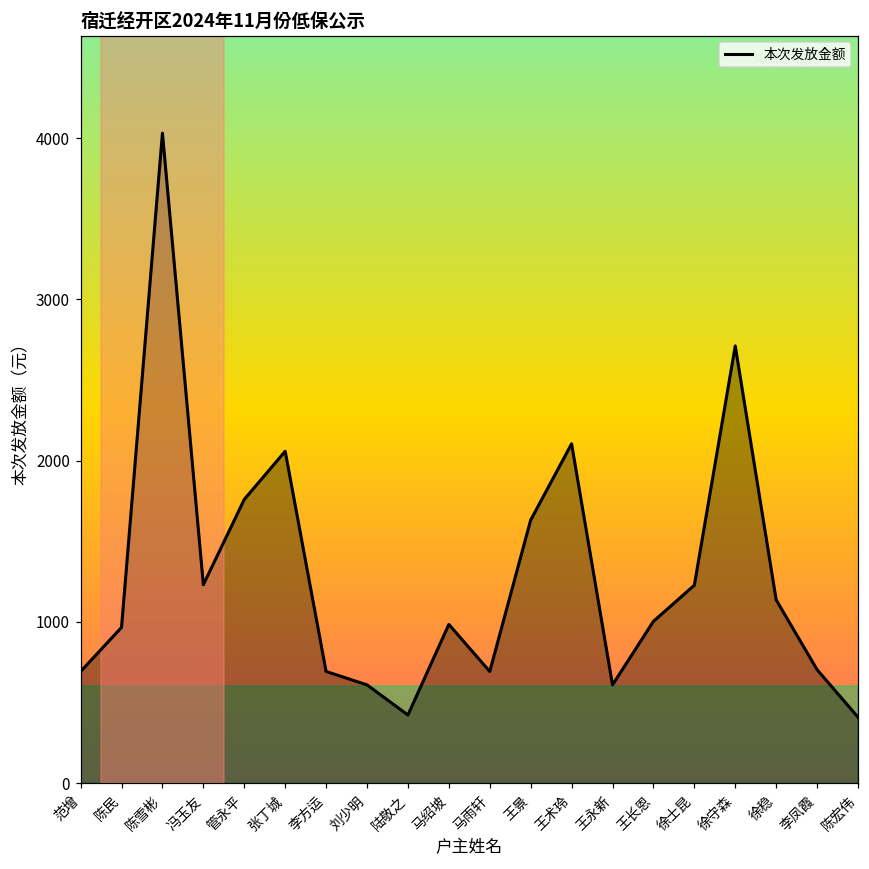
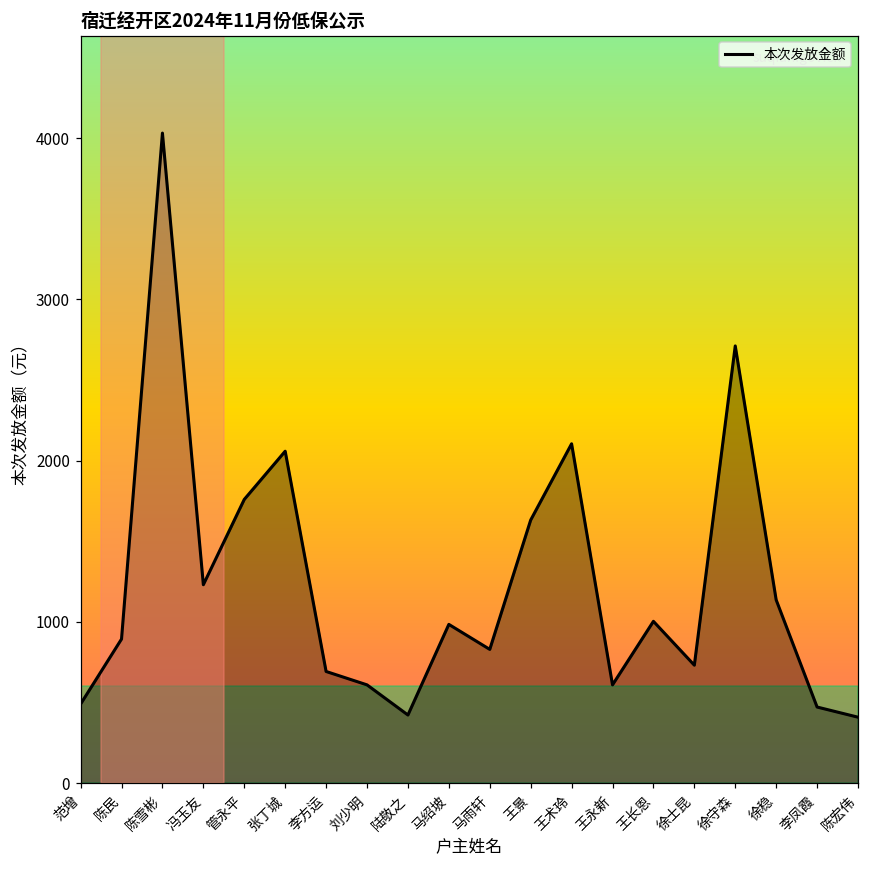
本次发放金额, 范增: 690 -> 490
本次发放金额, 陈民: 970 -> 890
本次发放金额, 马雨轩: 690 -> 830
本次发放金额, 徐士昆: 1230 -> 730
本次发放金额, 李凤霞: 700 -> 470
